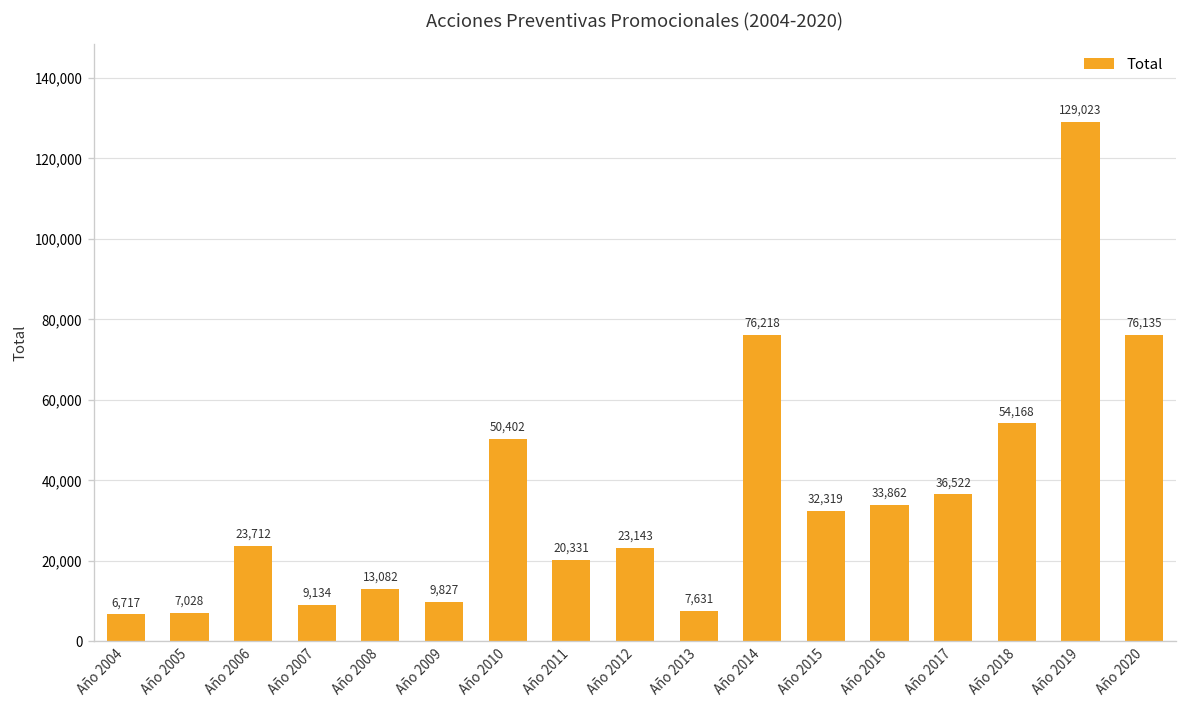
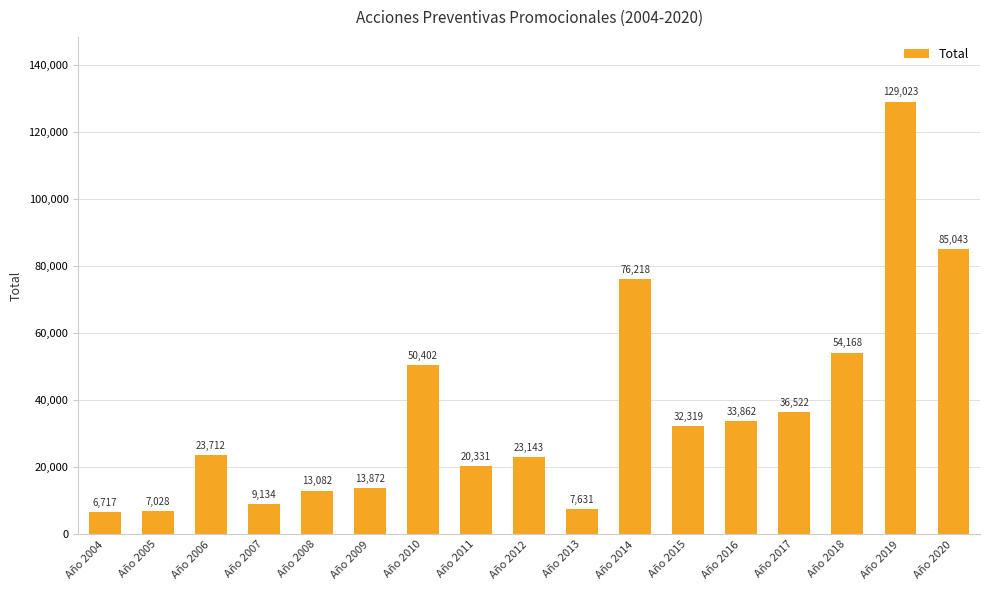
Año 2009: 9,827 -> 13,872
Año 2020: 76,135 -> 85,043
